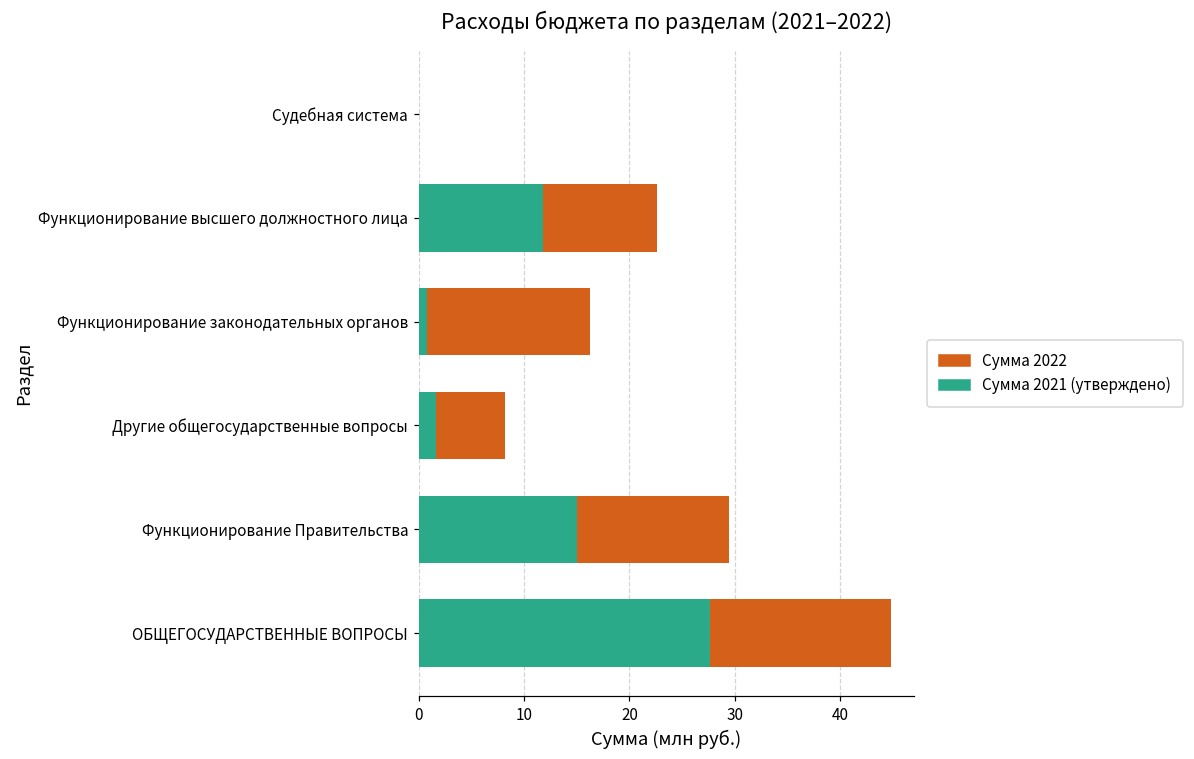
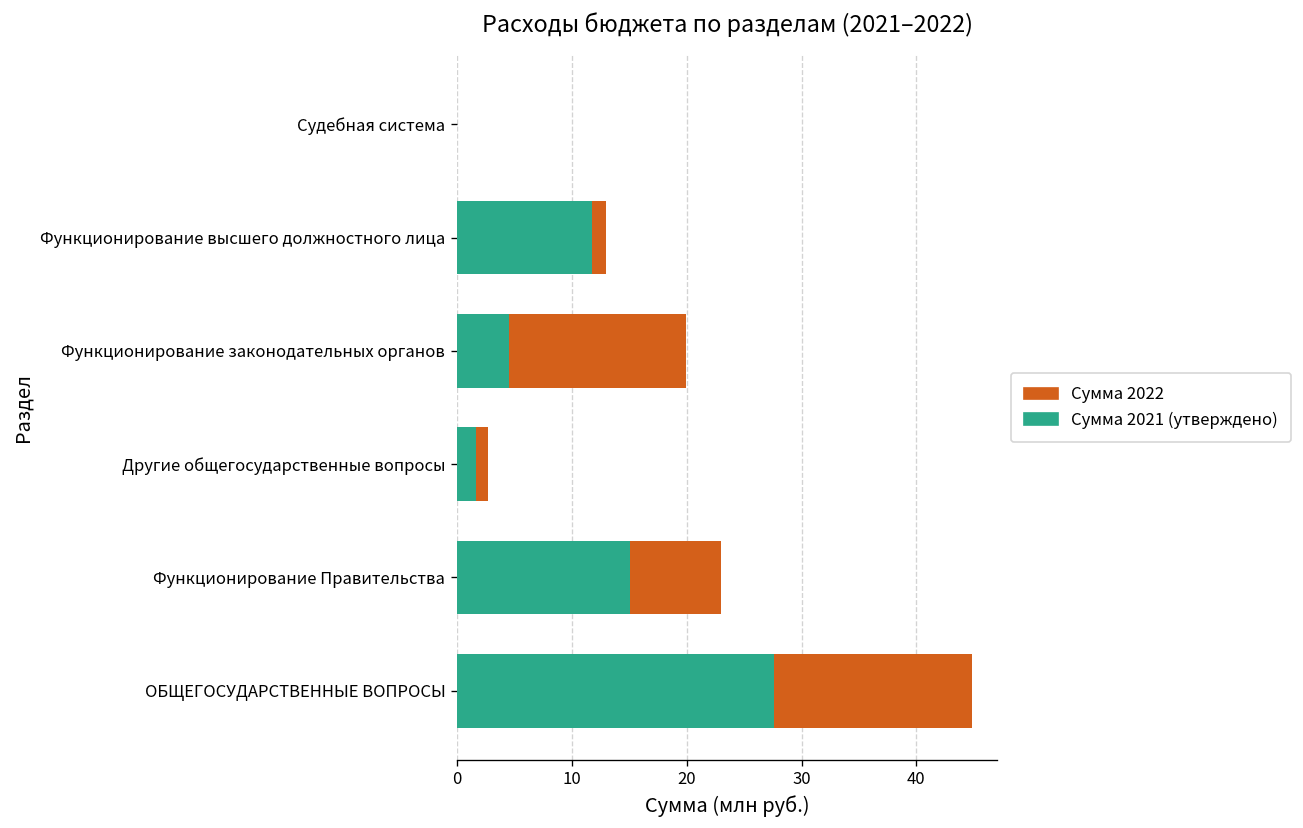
Сумма 2022, Функционирование высшего должностного лица: 11 -> 1
Сумма 2021 (утверждено), Функционирование законодательных органов: 1 -> 5
Сумма 2022, Другие общегосударственные вопросы: 7 -> 1
Сумма 2022, Функционирование Правительства: 14 -> 8
